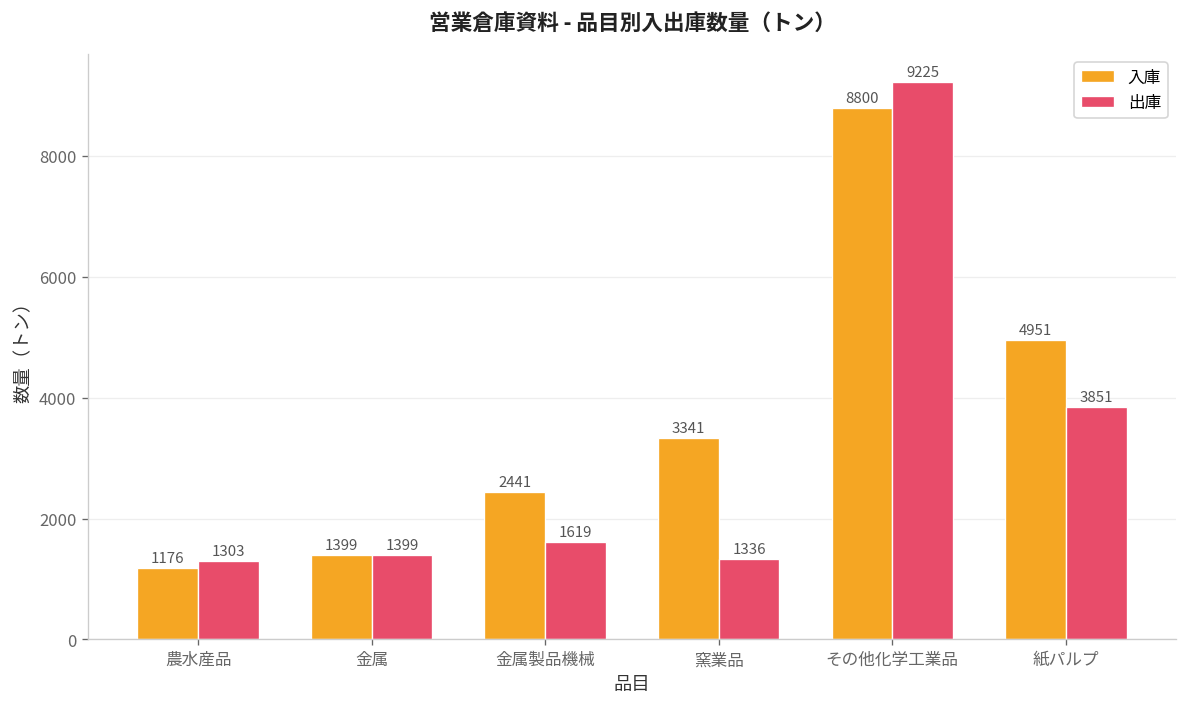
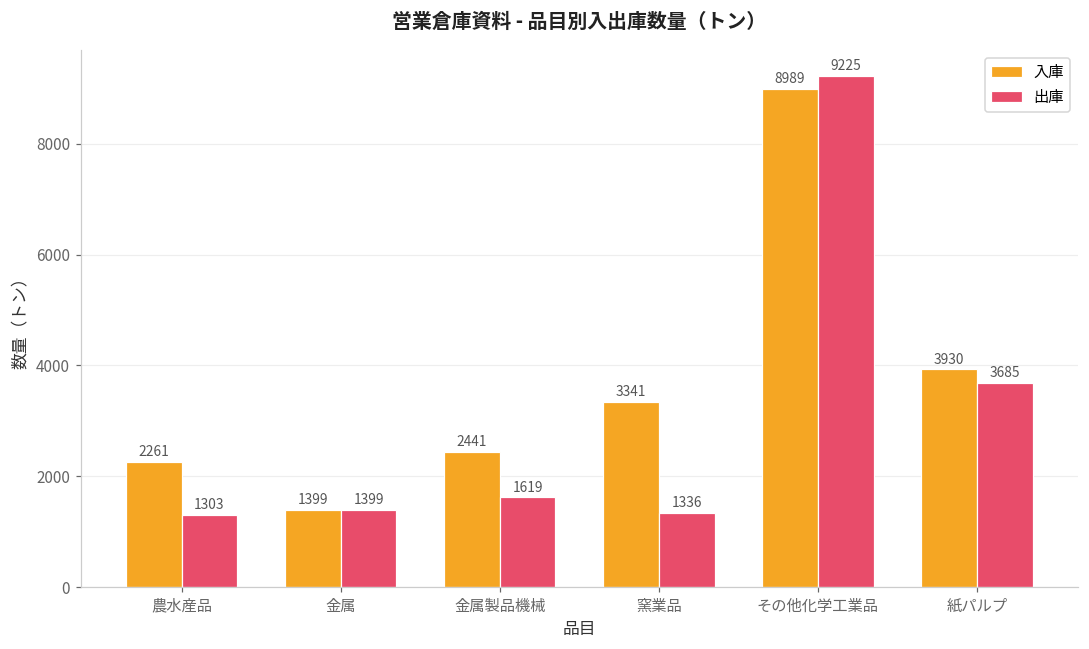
入庫, 農水産品: 1176 -> 2261
入庫, その他化学工業品: 8800 -> 8989
入庫, 紙パルプ: 4951 -> 3930
出庫, 紙パルプ: 3851 -> 3685
